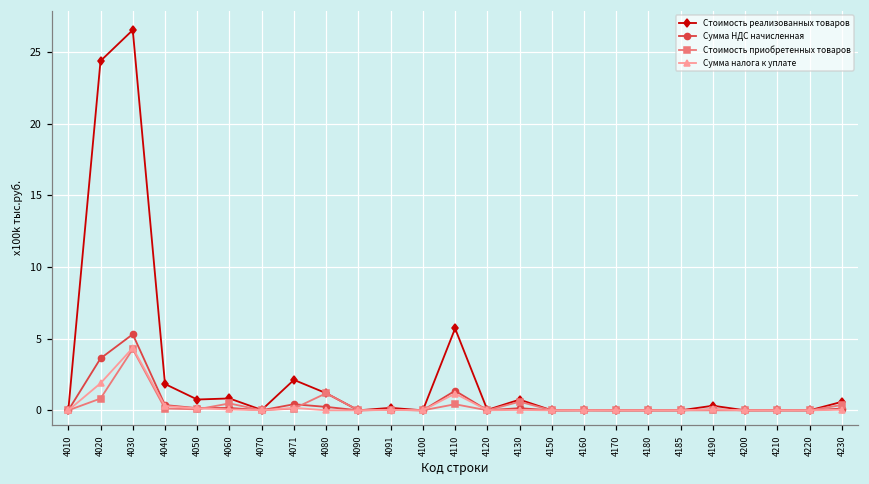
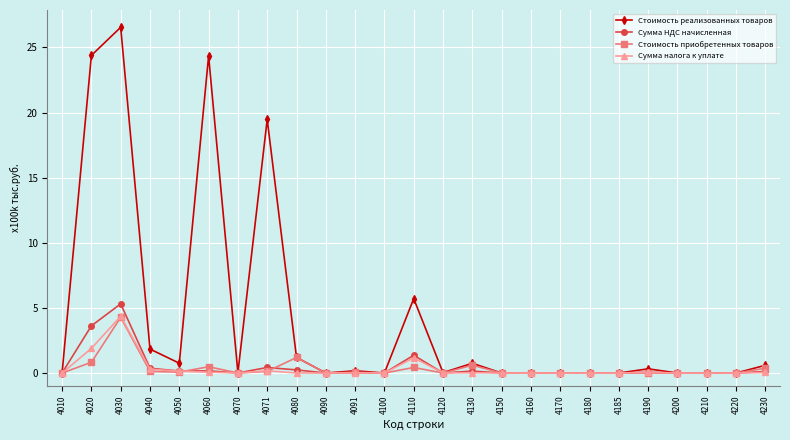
Стоимость реализованных товаров, 4060: 0.8 -> 24.3
Стоимость реализованных товаров, 4071: 2.1 -> 19.5
